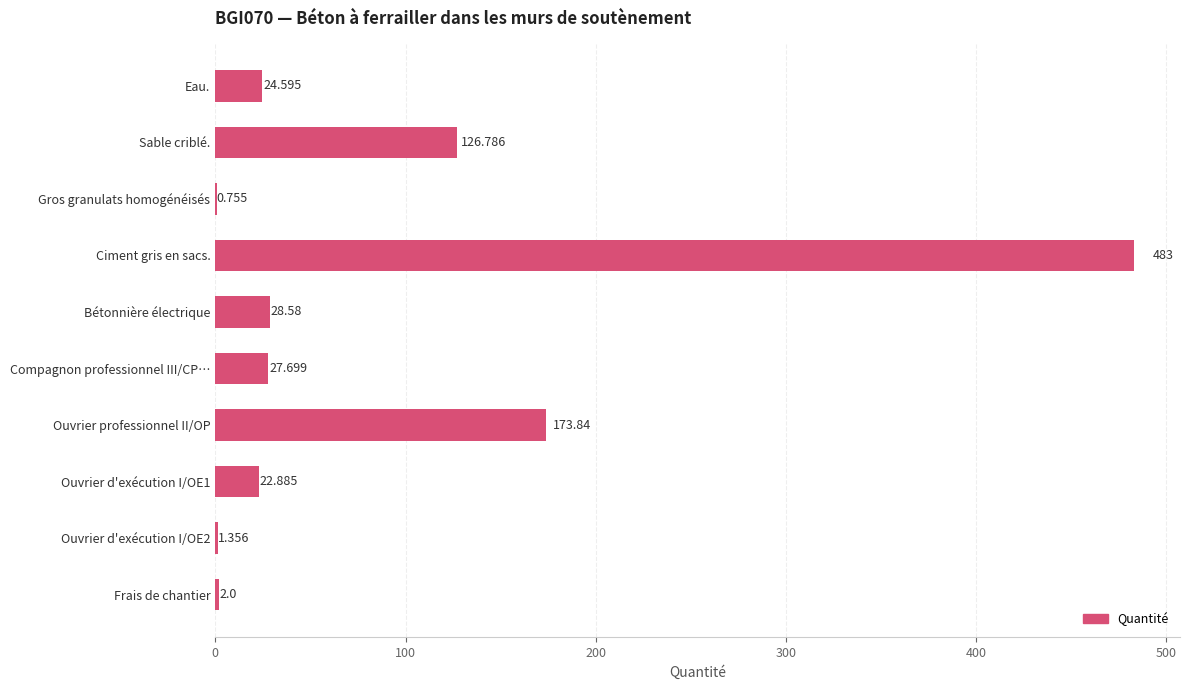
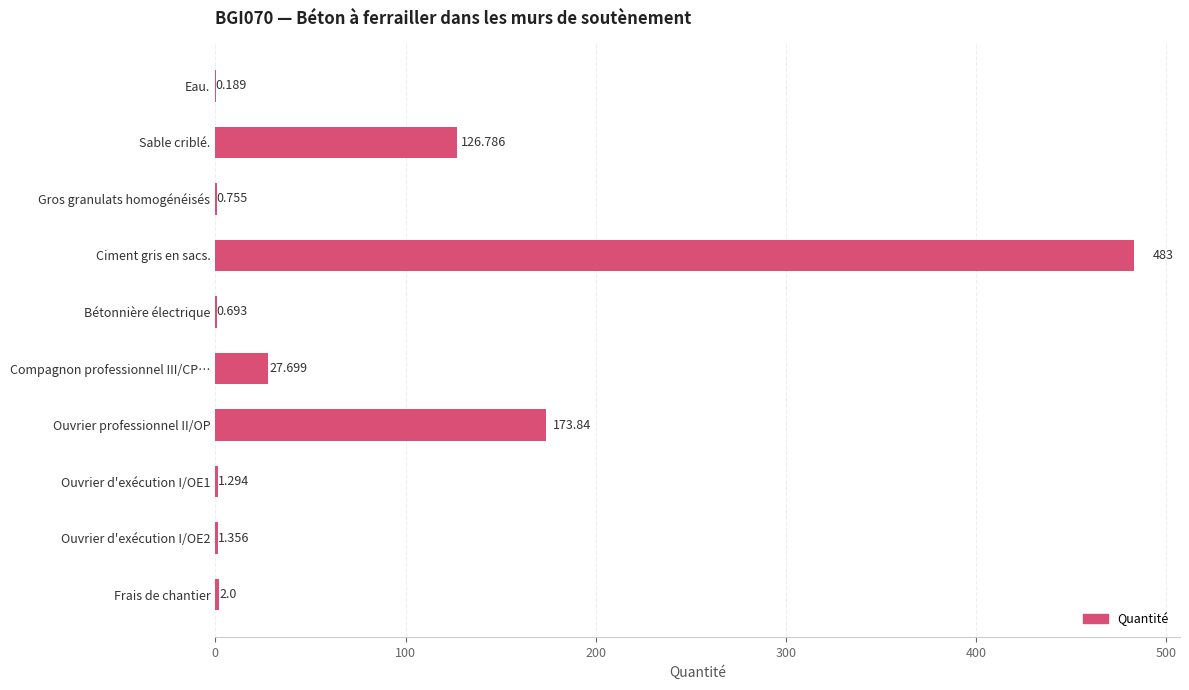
Eau.: 24.595 -> 0.189
Bétonnière électrique: 28.58 -> 0.693
Ouvrier d'exécution I/OE1: 22.885 -> 1.294
